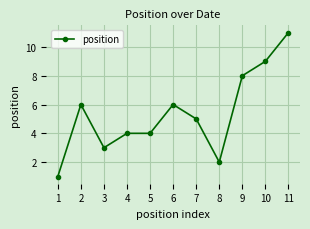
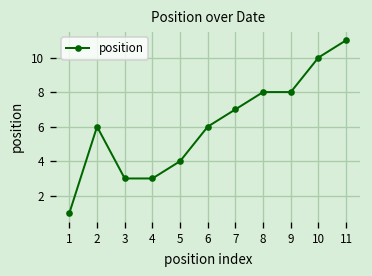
4: 4 -> 3
7: 5 -> 7
8: 2 -> 8
10: 9 -> 10
